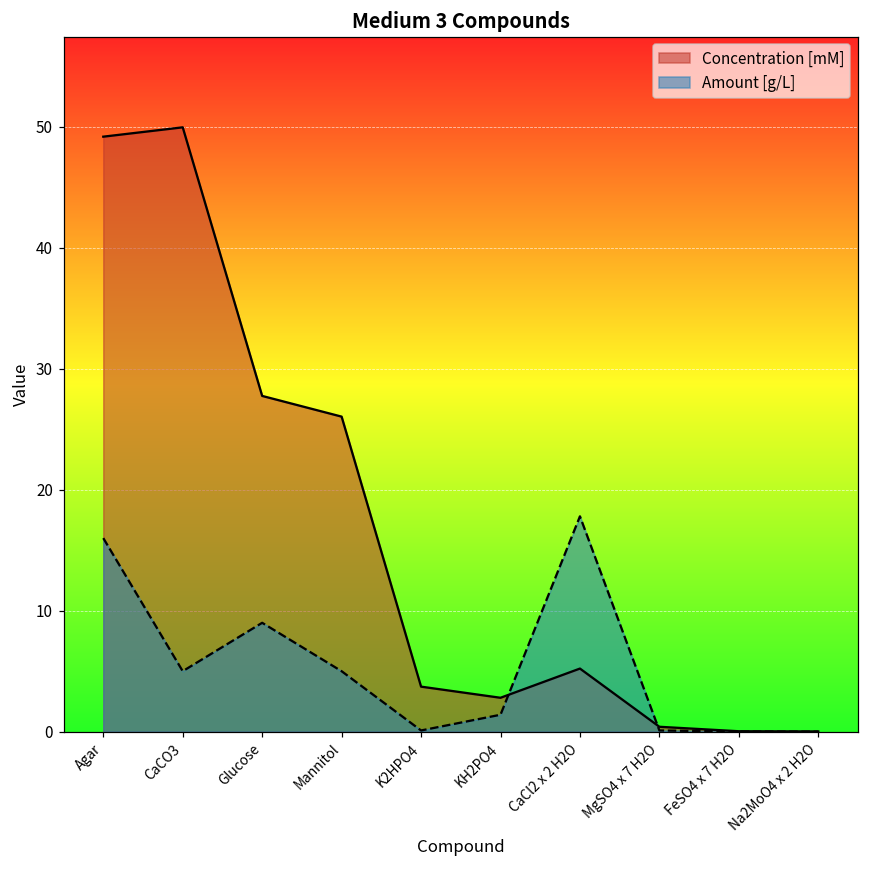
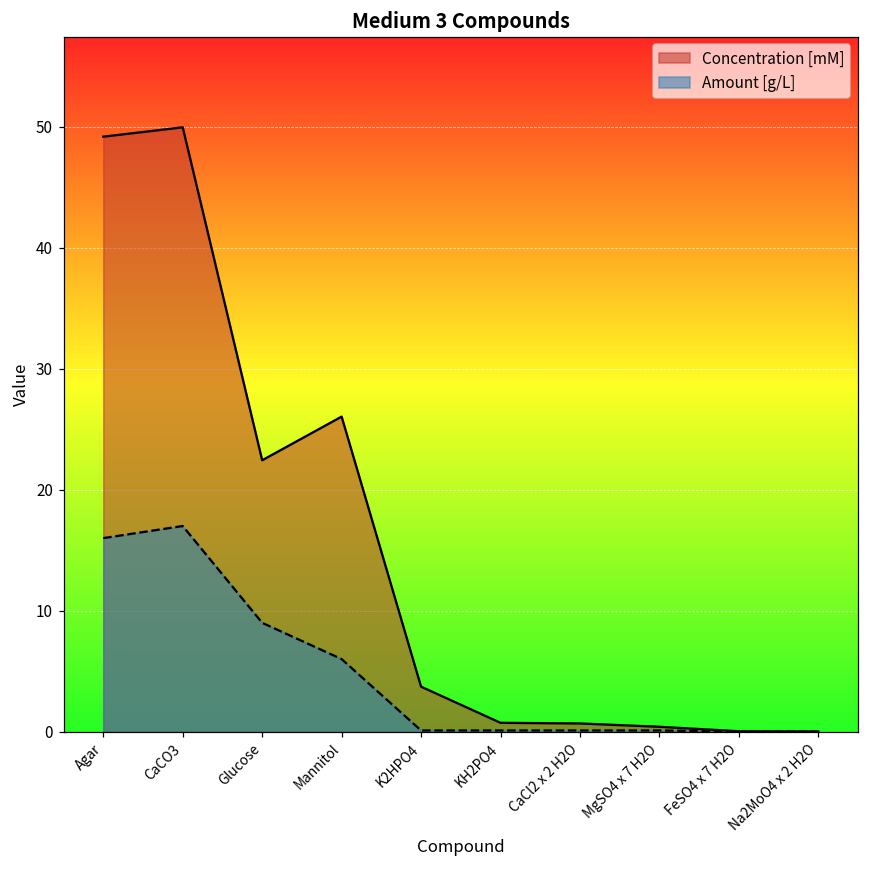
Amount [g/L], CaCO3: 5 -> 17
Concentration [mM], Glucose: 27.8 -> 22.4
Amount [g/L], Mannitol: 5 -> 6
Concentration [mM], KH2PO4: 2.8 -> 0.7
Amount [g/L], KH2PO4: 1.4 -> 0.1
Concentration [mM], CaCl2 x 2 H2O: 5.2 -> 0.7
Amount [g/L], CaCl2 x 2 H2O: 17.8 -> 0.1
